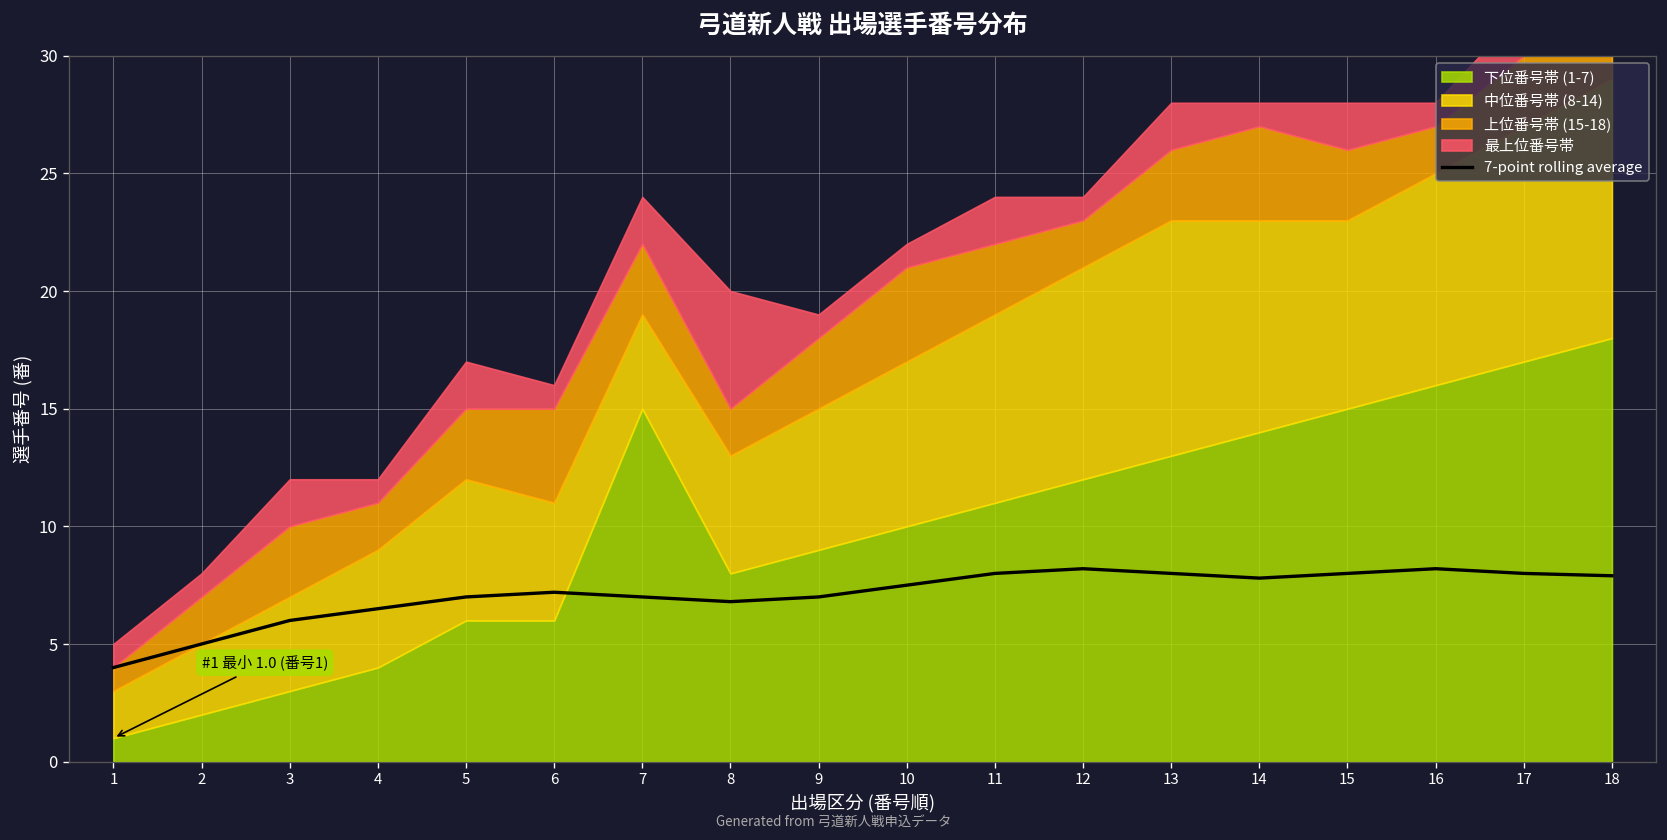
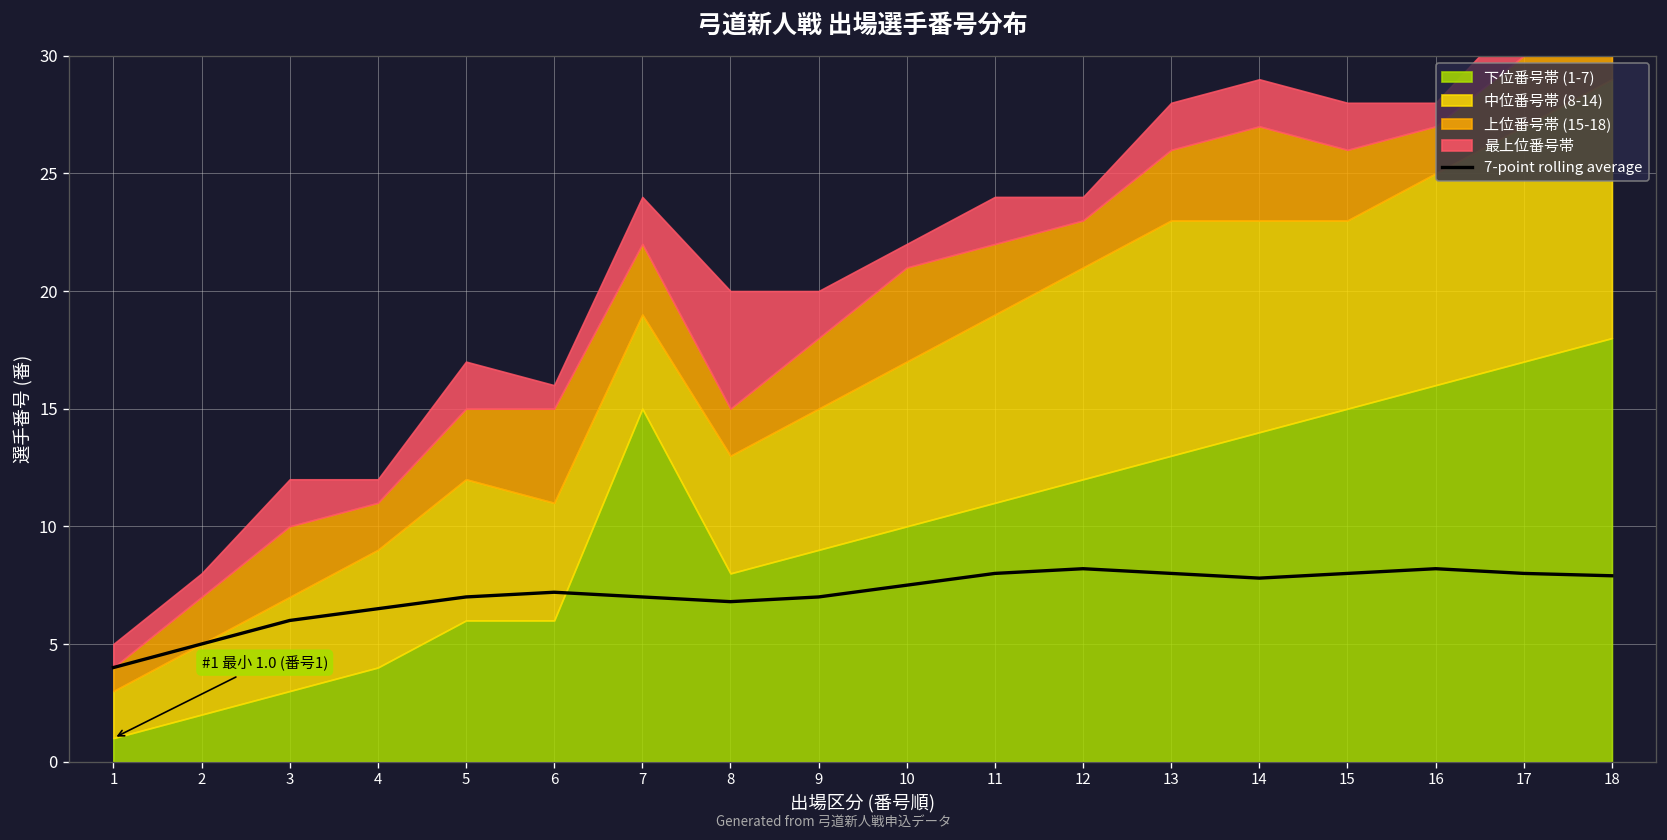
最上位番号帯, 9: 1 -> 2
最上位番号帯, 14: 1 -> 2
